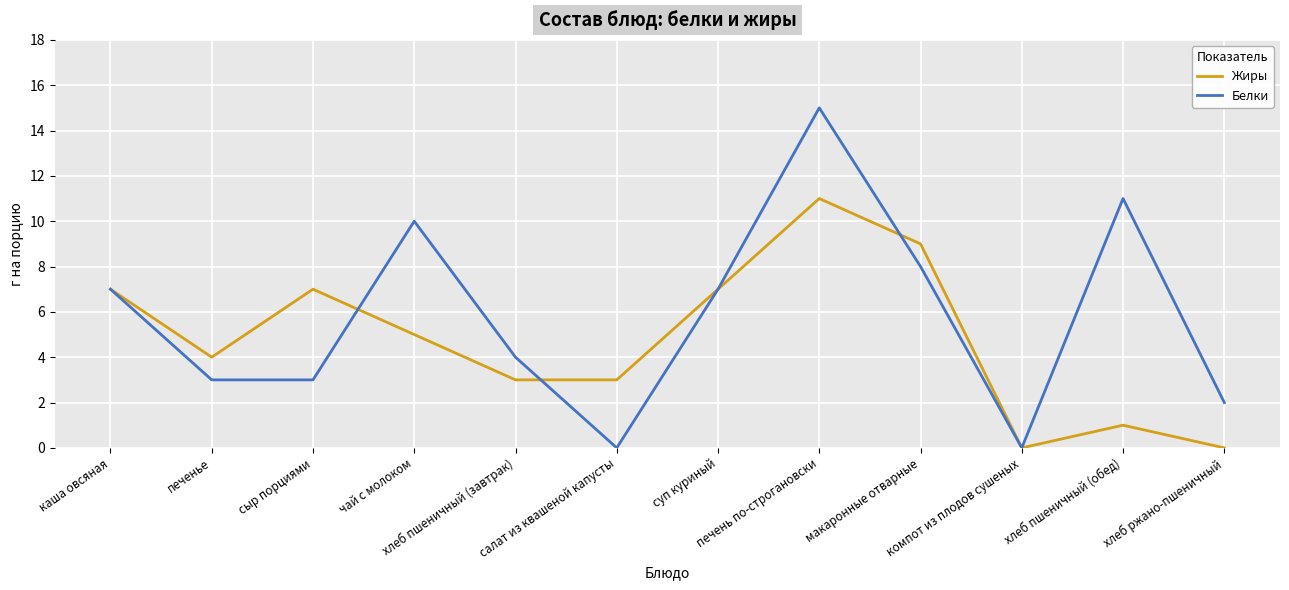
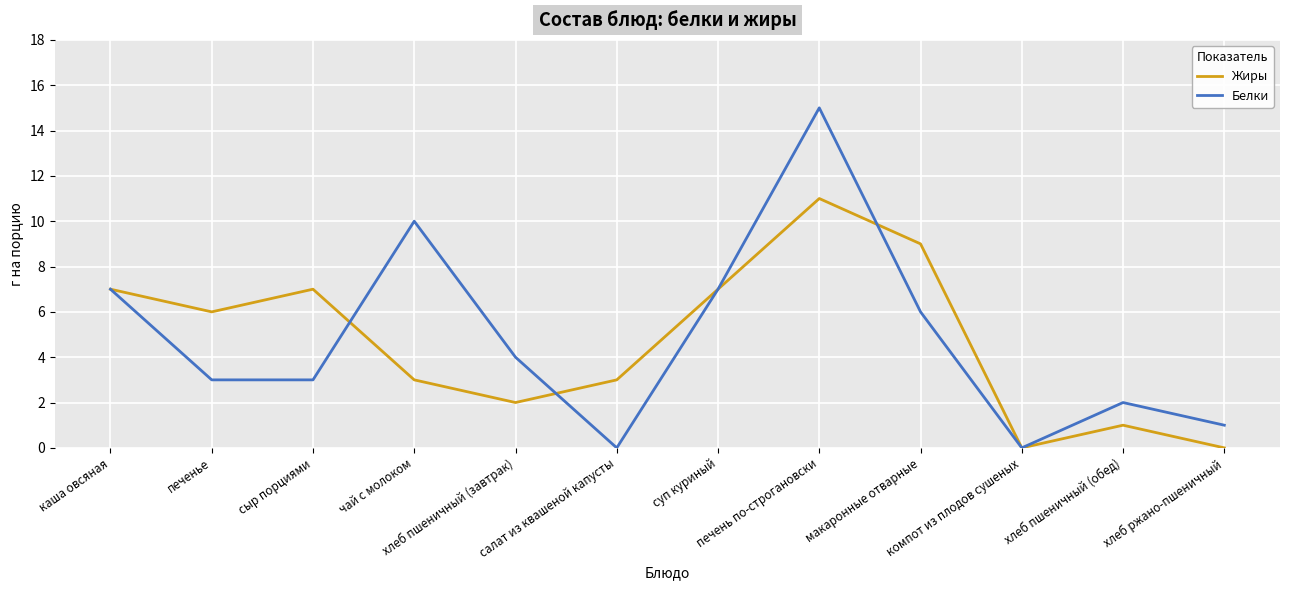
Жиры, печенье: 4 -> 6
Жиры, чай с молоком: 5 -> 3
Жиры, хлеб пшеничный (завтрак): 3 -> 2
Белки, макаронные отварные: 8 -> 6
Белки, хлеб пшеничный (обед): 11 -> 2
Белки, хлеб ржано-пшеничный: 2 -> 1
